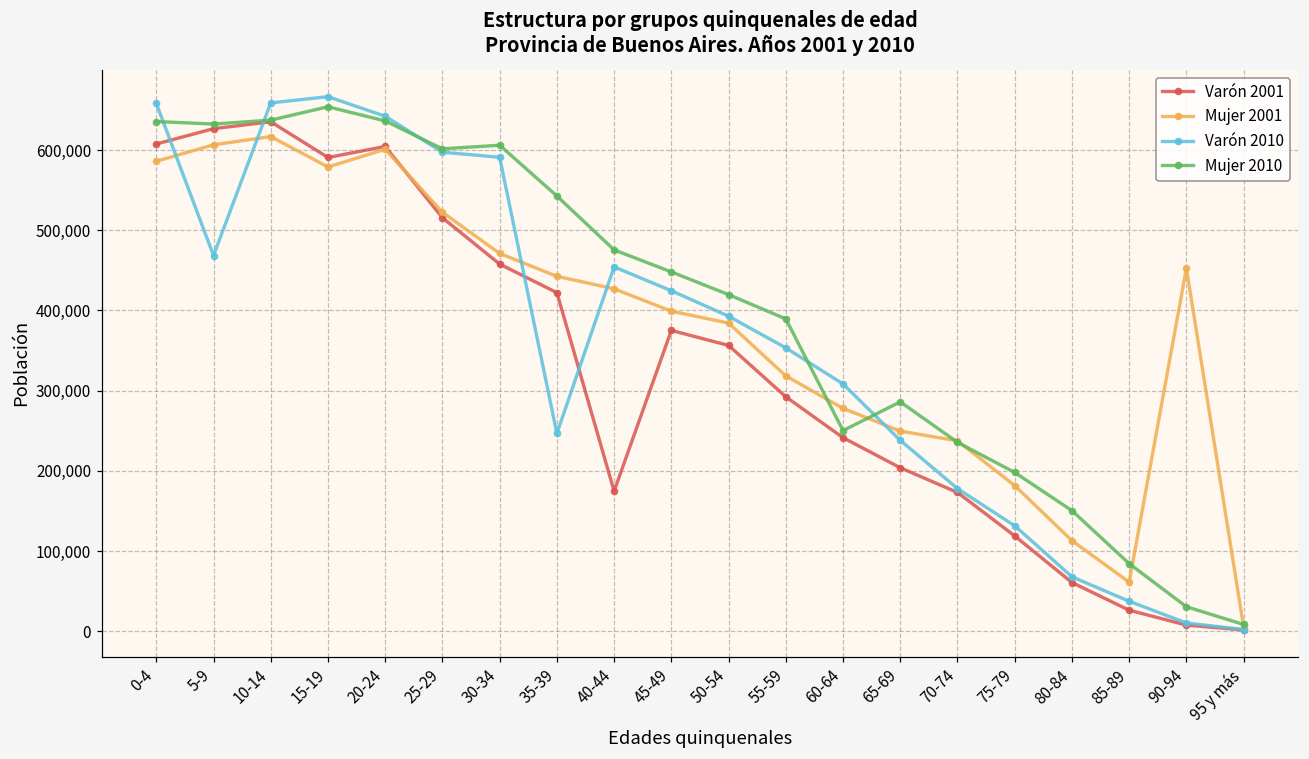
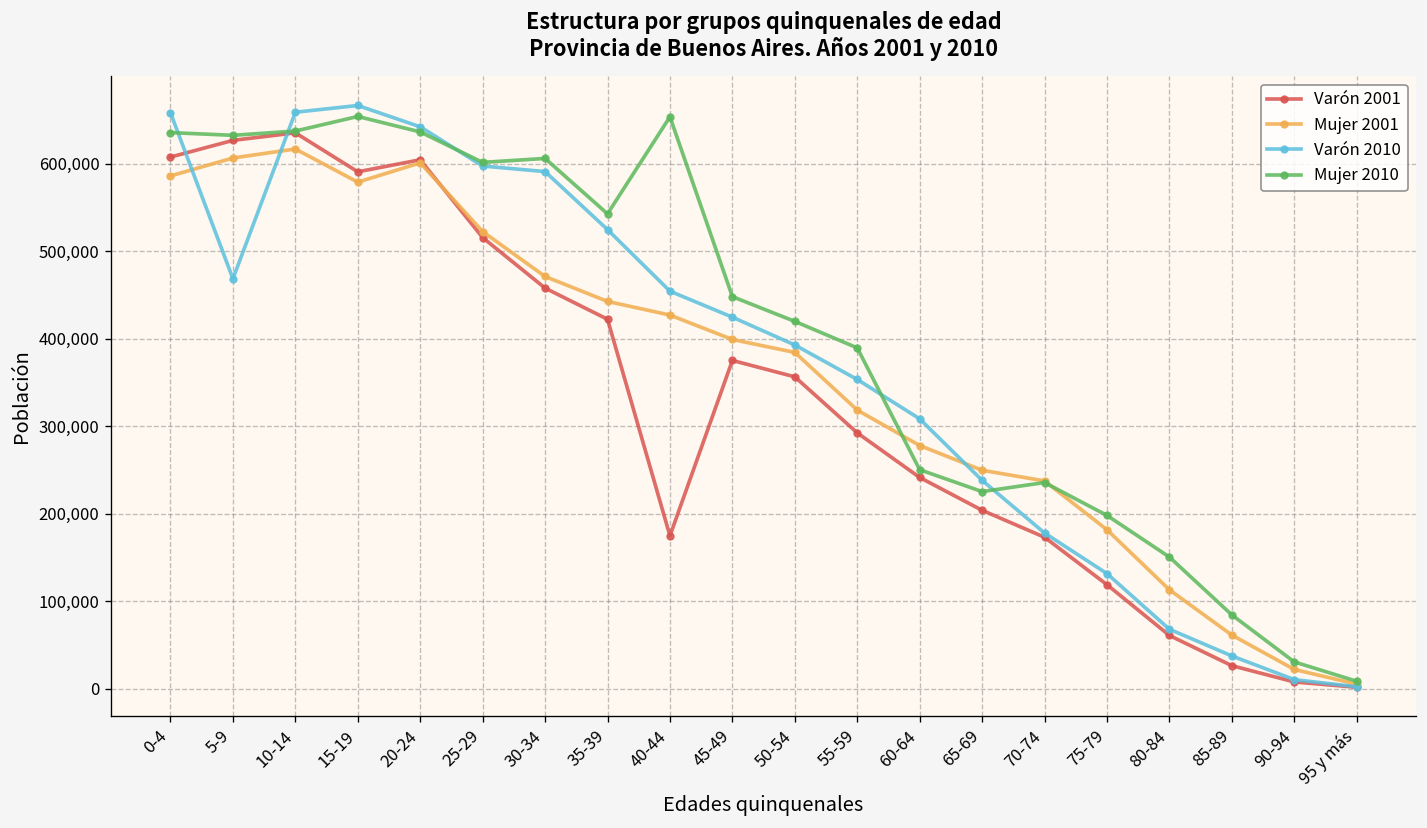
Varón 2010, 35-39: 250,000 -> 520,000
Mujer 2010, 40-44: 480,000 -> 650,000
Mujer 2010, 65-69: 290,000 -> 230,000
Mujer 2001, 90-94: 450,000 -> 20,000
